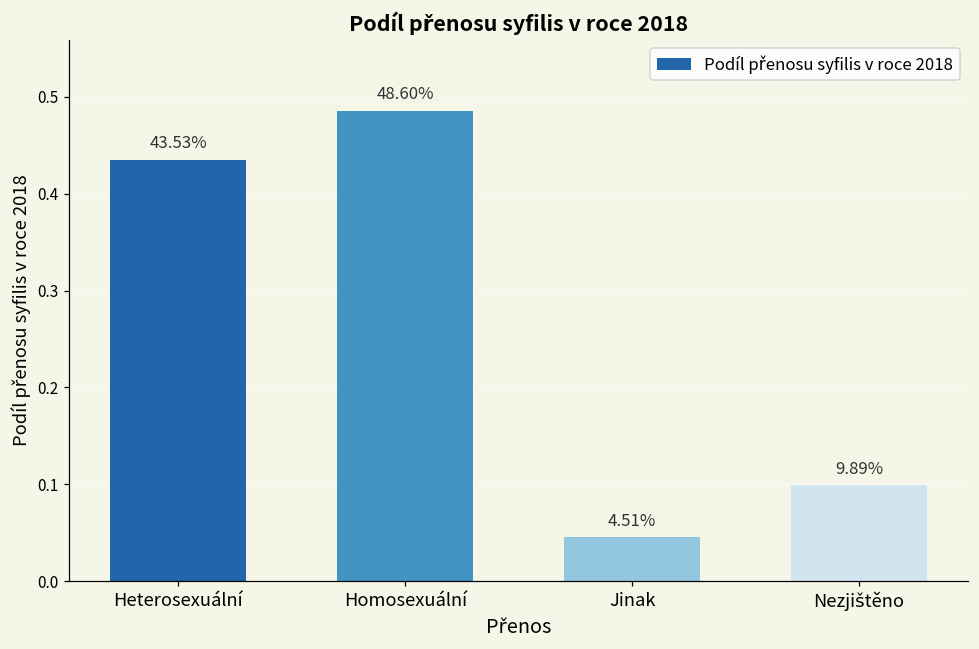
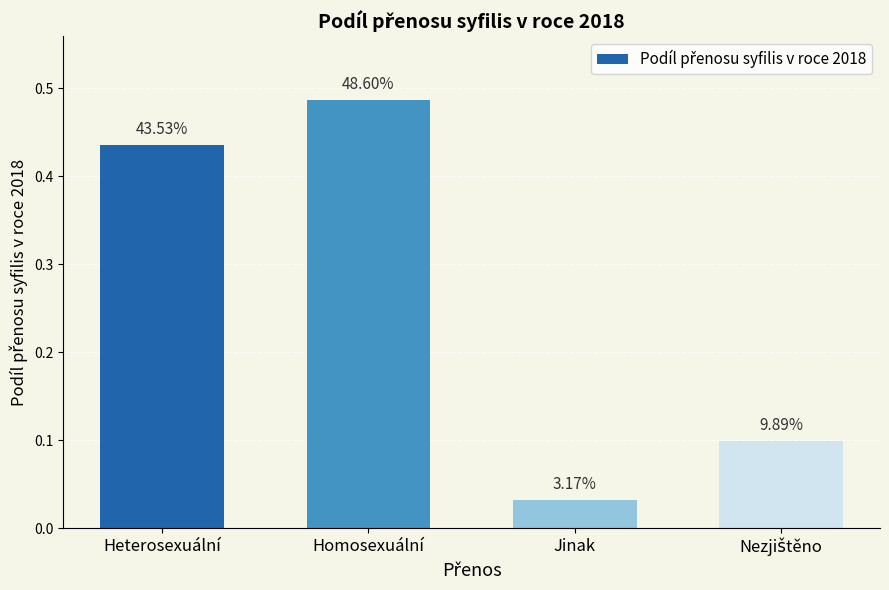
Jinak: 4.51% -> 3.17%
